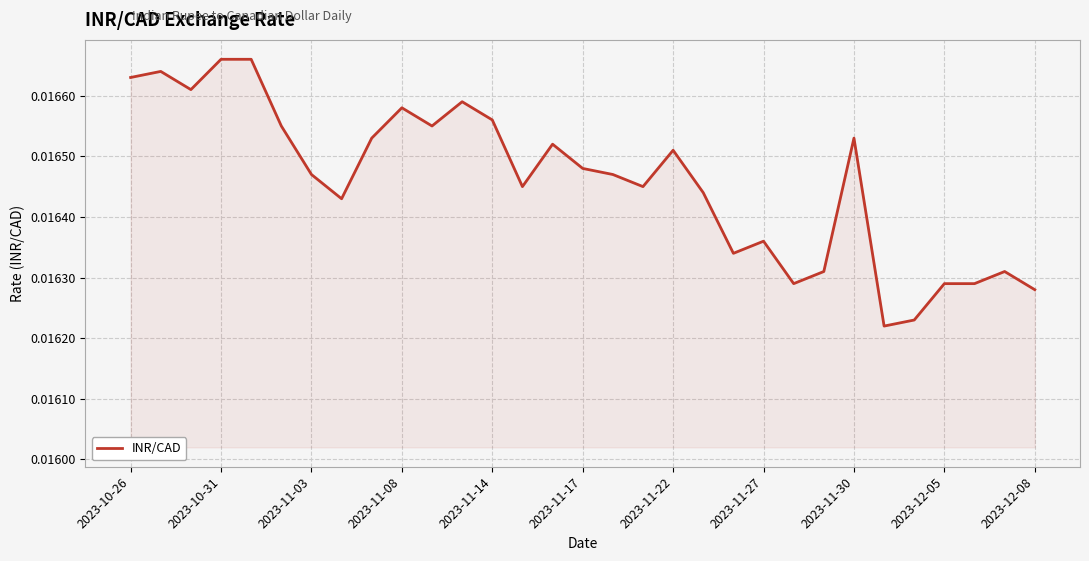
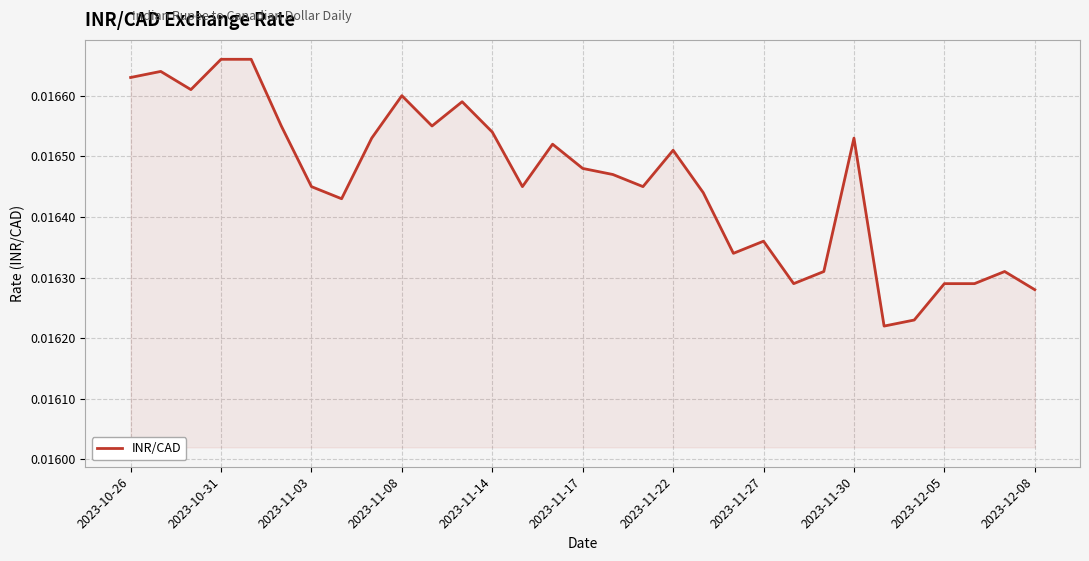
2023-11-03: 0.01647 -> 0.01645
2023-11-08: 0.01658 -> 0.01660
2023-11-14: 0.01656 -> 0.01654
